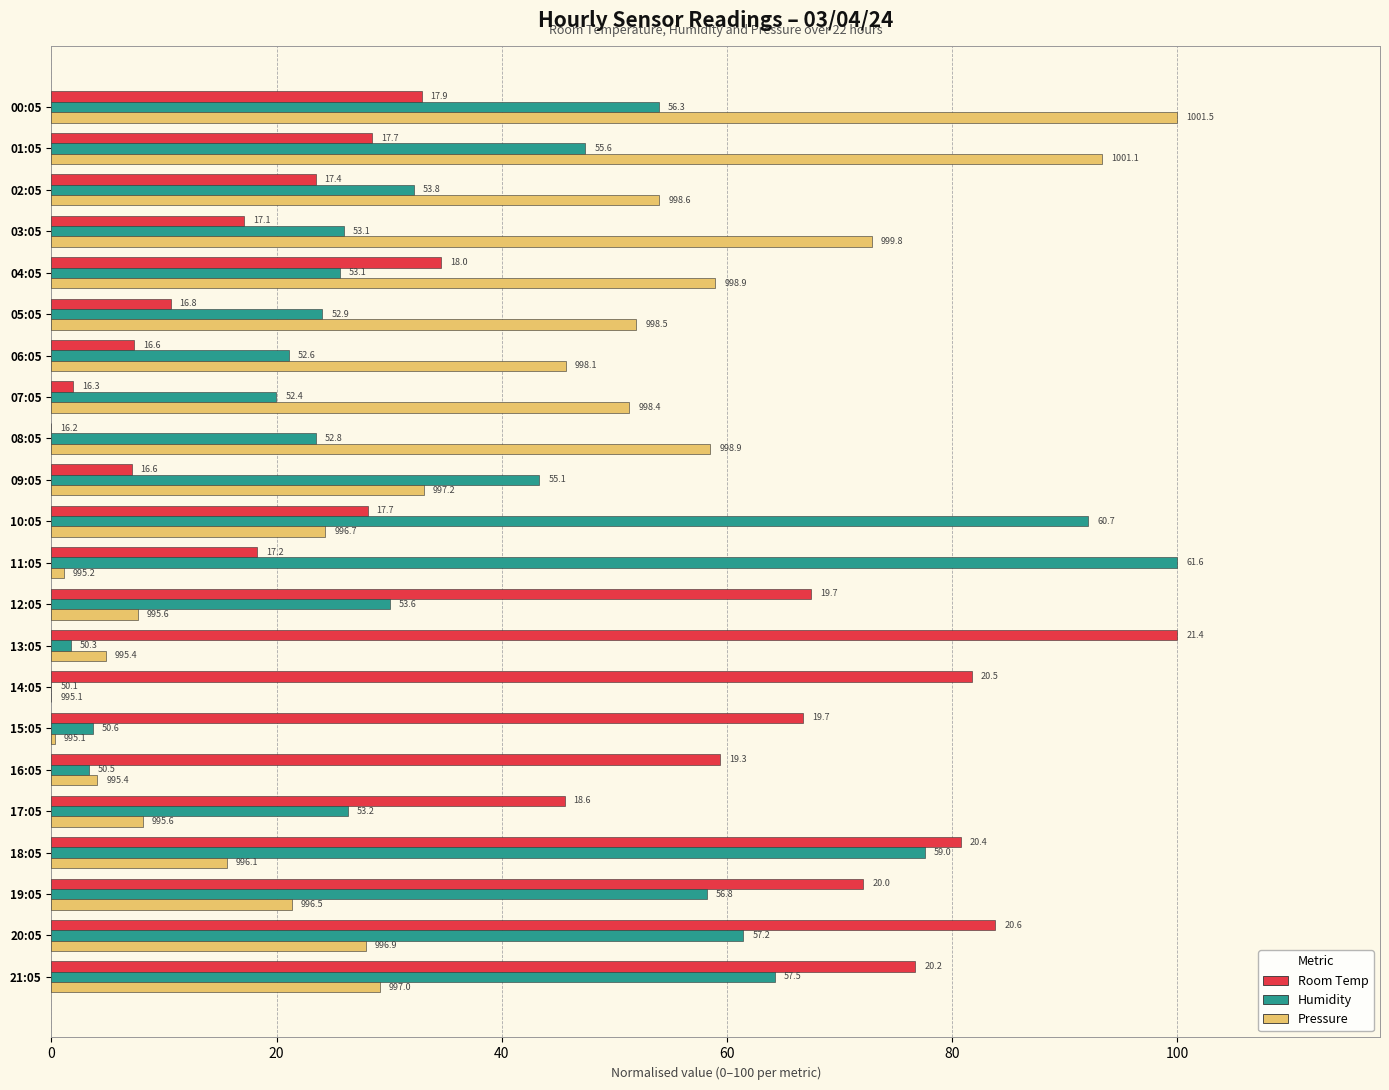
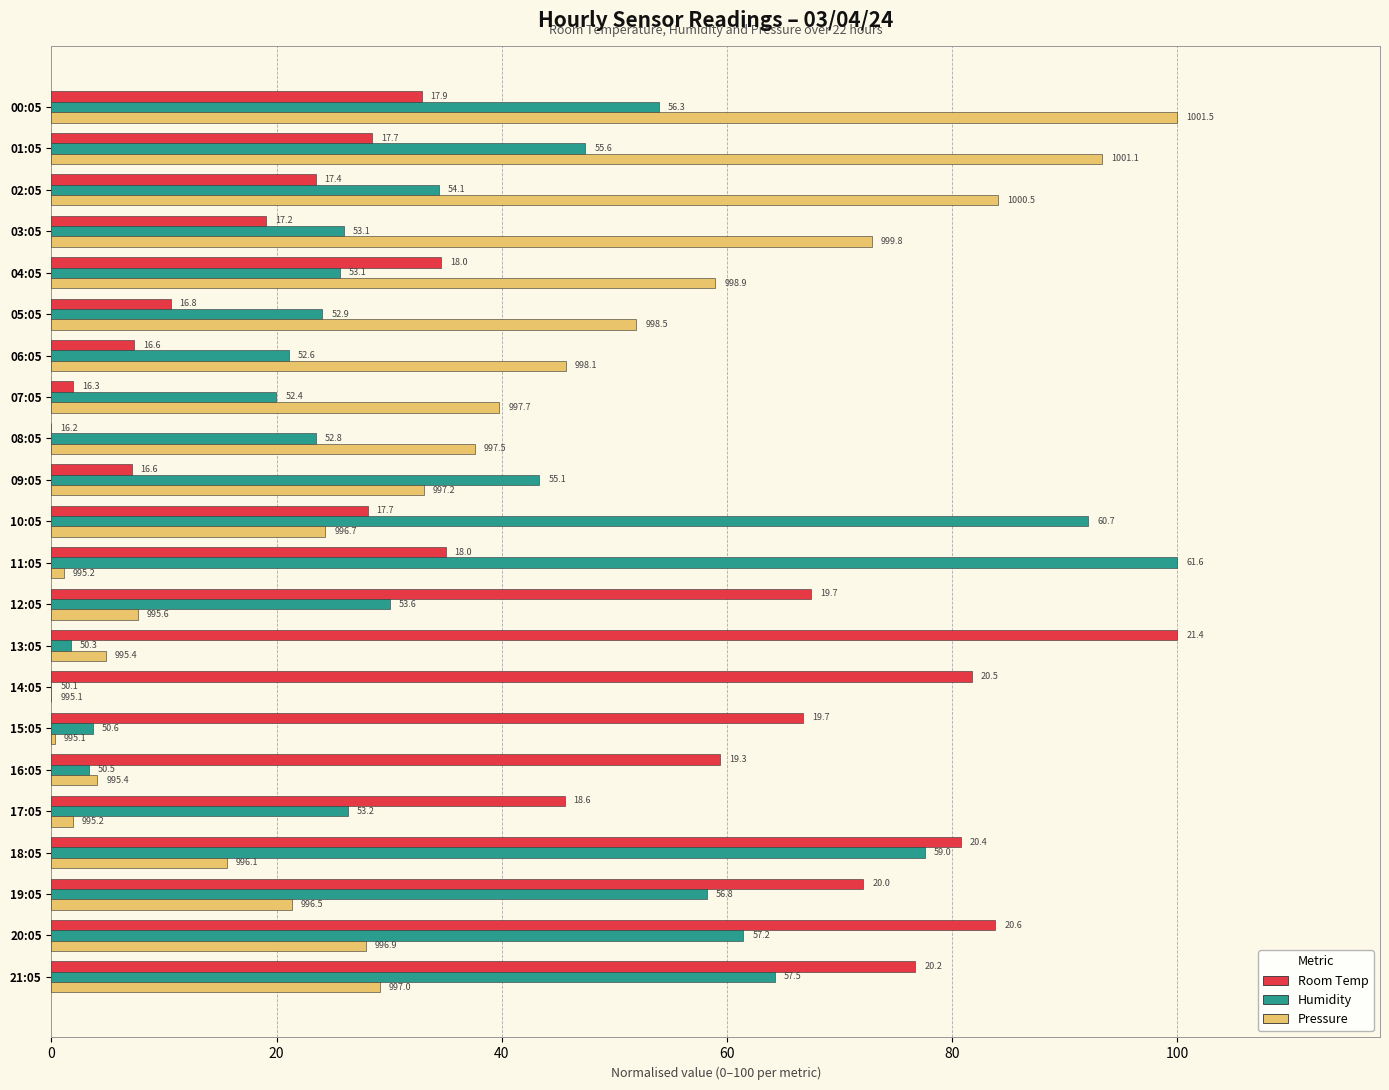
Humidity, 02:05: 53.8 -> 54.1
Pressure, 02:05: 998.6 -> 1000.5
Room Temp, 03:05: 17.1 -> 17.2
Pressure, 07:05: 998.4 -> 997.7
Pressure, 08:05: 998.9 -> 997.5
Room Temp, 11:05: 17.2 -> 18.0
Pressure, 17:05: 995.6 -> 995.2
